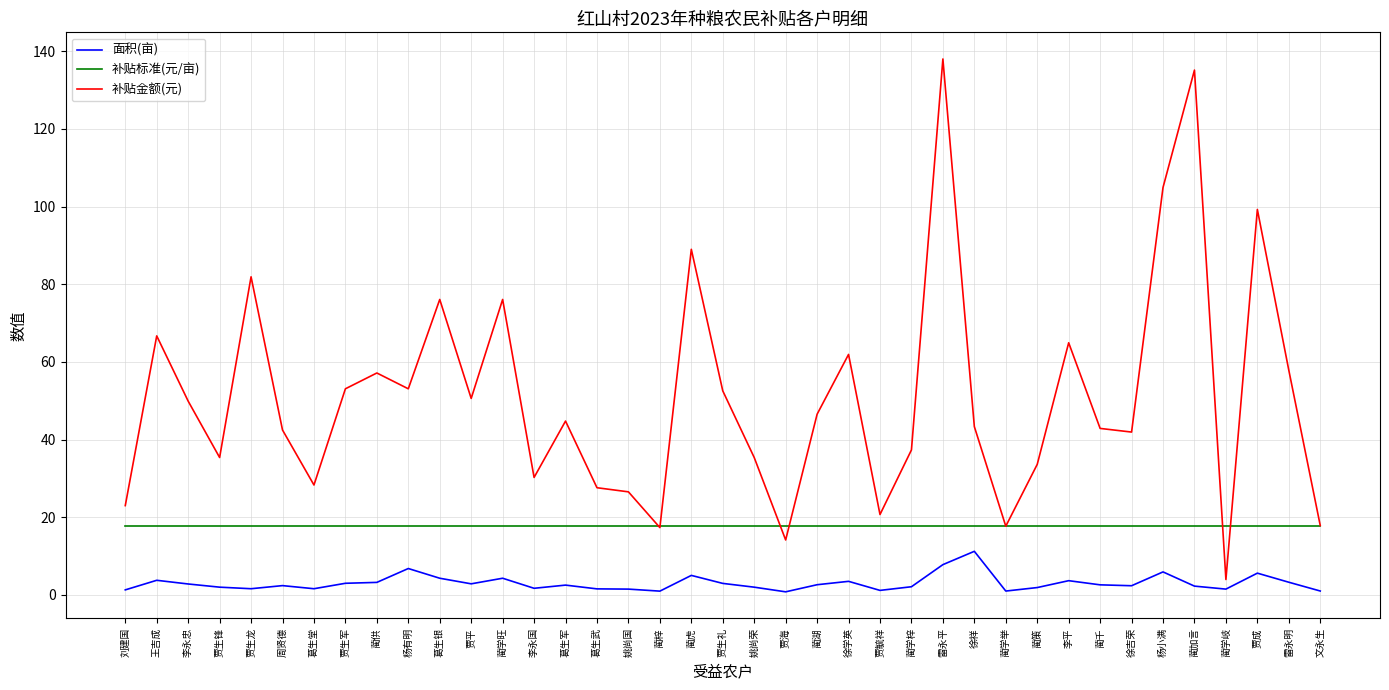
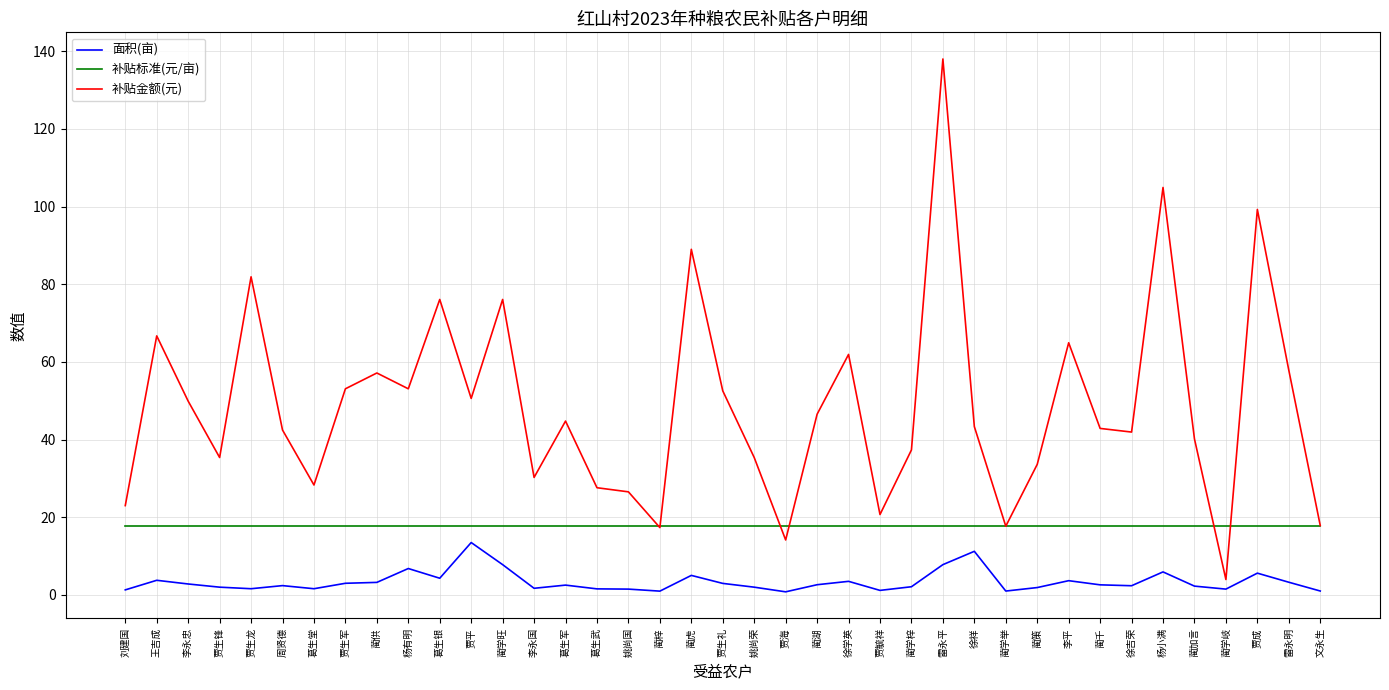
面积(亩), 贾平: 3 -> 13
面积(亩), 蔺学旺: 4 -> 8
补贴金额(元), 蔺加言: 135 -> 40
